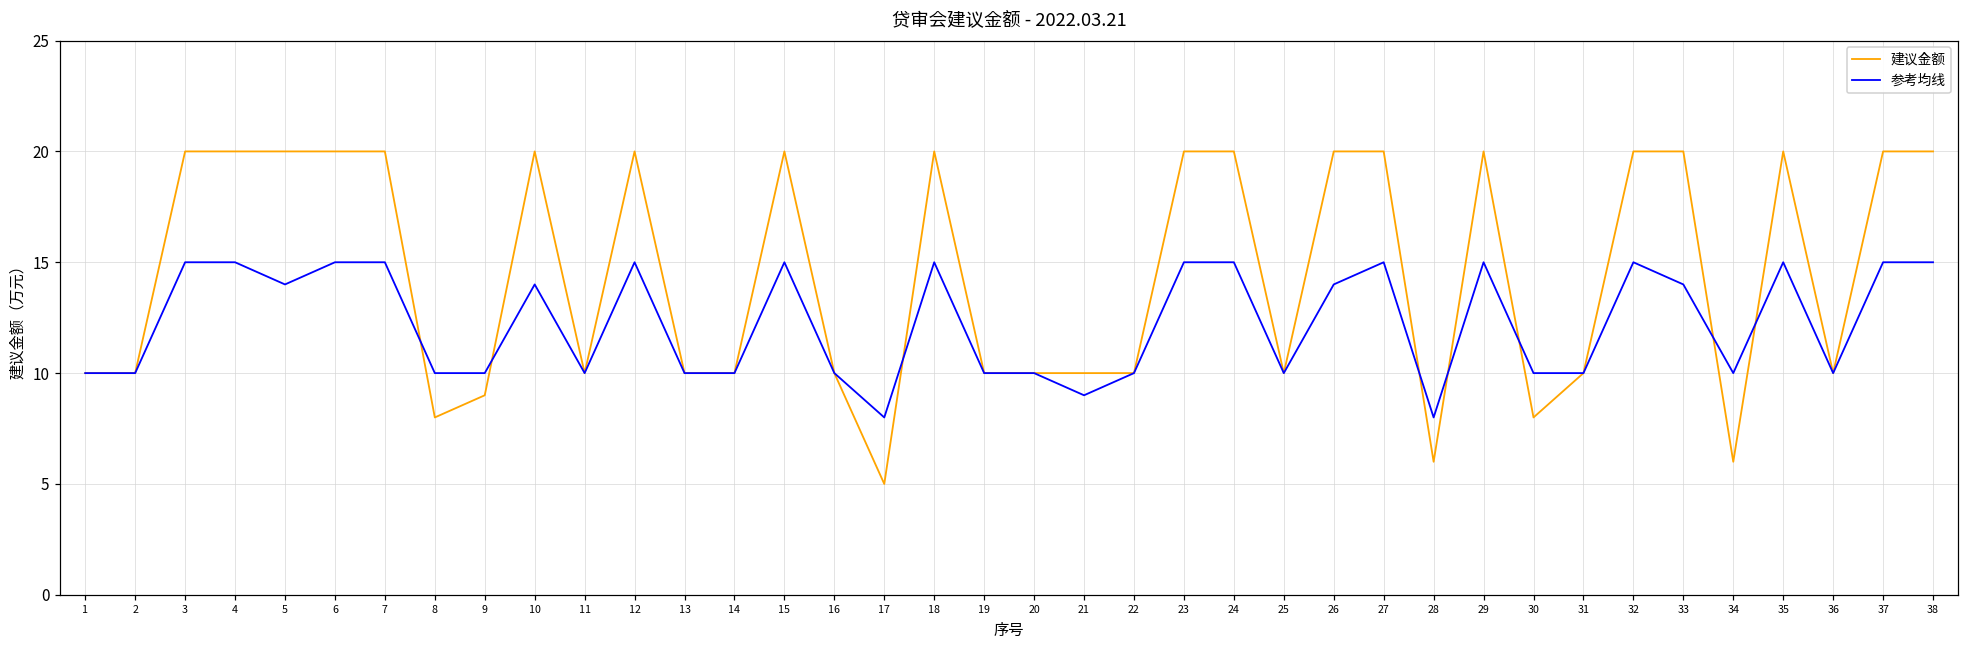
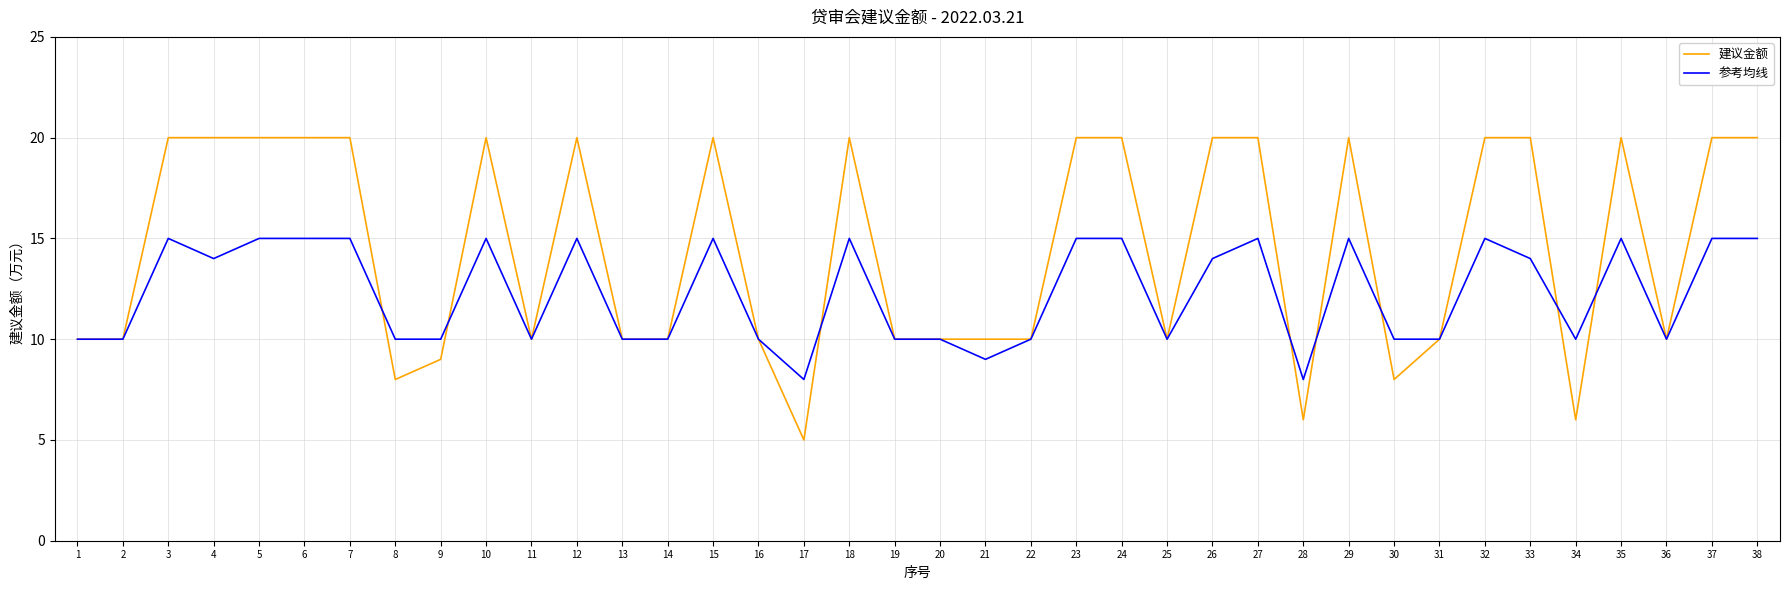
参考均线, 4: 15 -> 14
参考均线, 5: 14 -> 15
参考均线, 10: 14 -> 15
